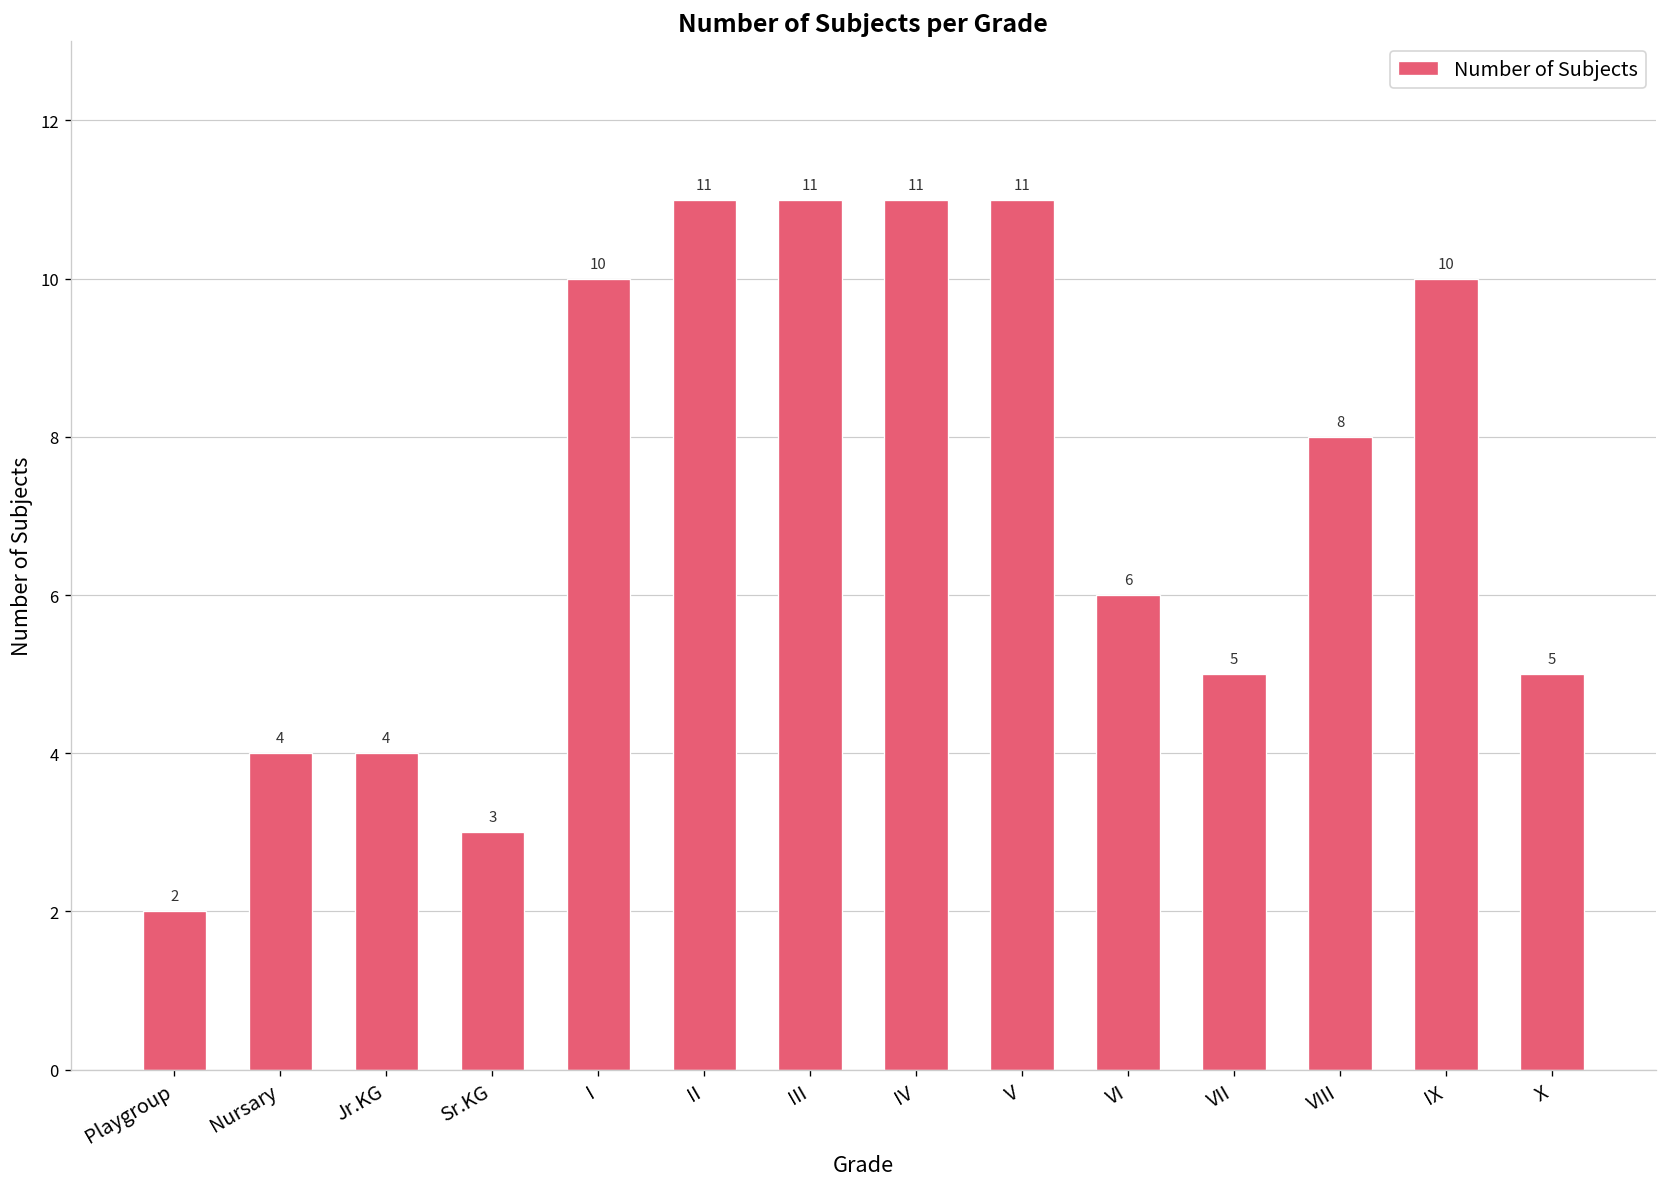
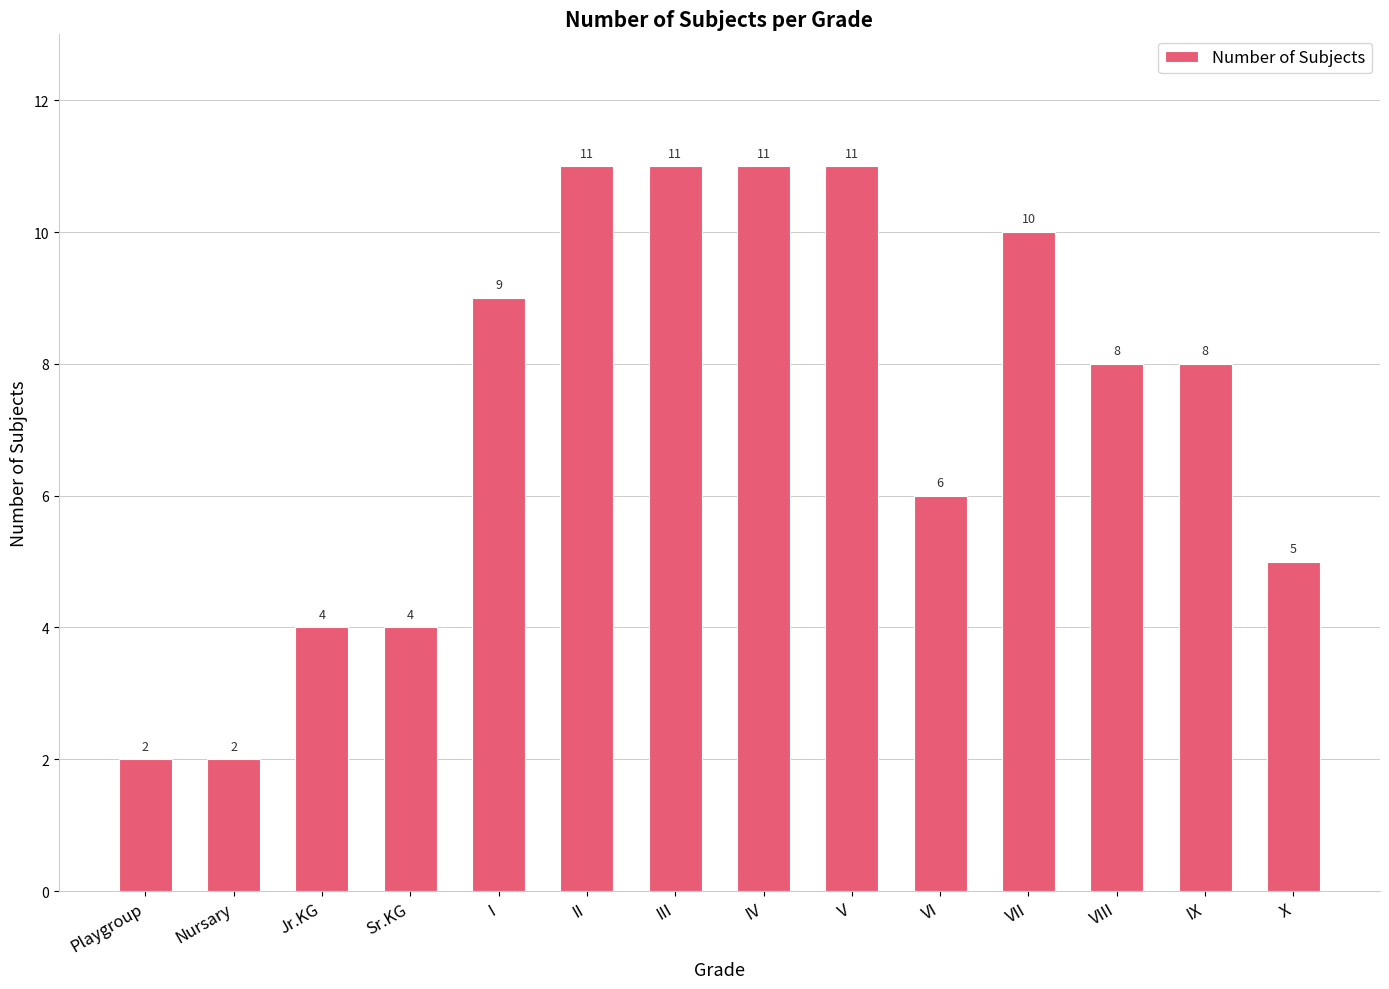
Nursary: 4 -> 2
Sr.KG: 3 -> 4
I: 10 -> 9
VII: 5 -> 10
IX: 10 -> 8
